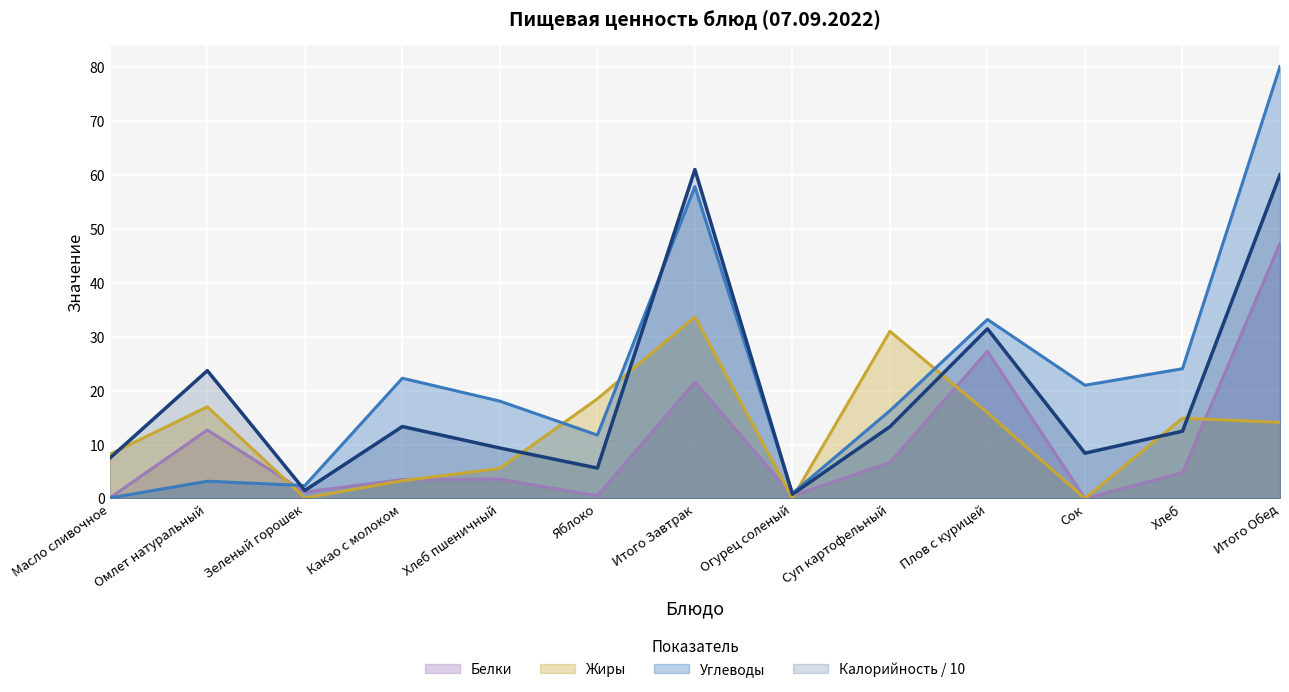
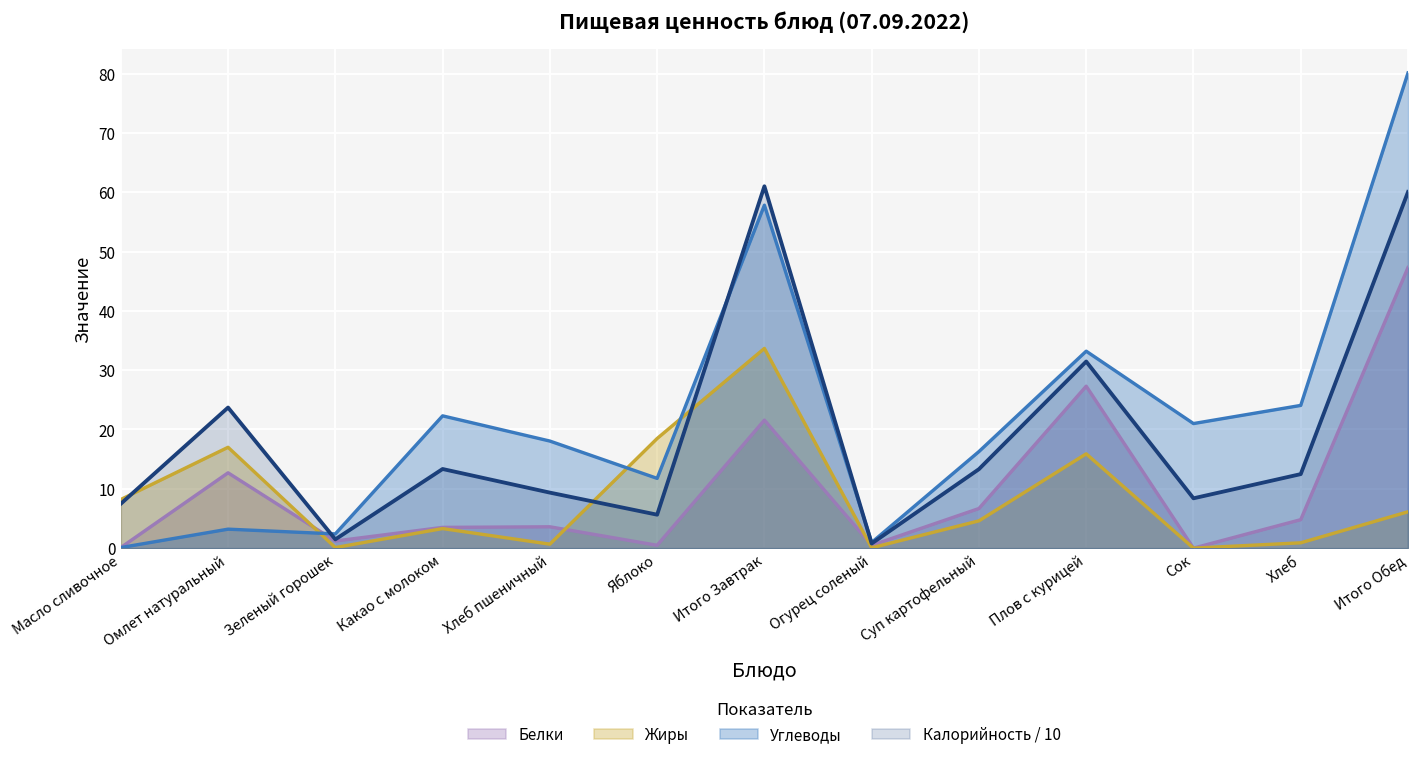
Жиры, Хлеб пшеничный: 6 -> 1
Жиры, Суп картофельный: 31 -> 5
Жиры, Хлеб: 15 -> 1
Жиры, Итого Обед: 14 -> 6
